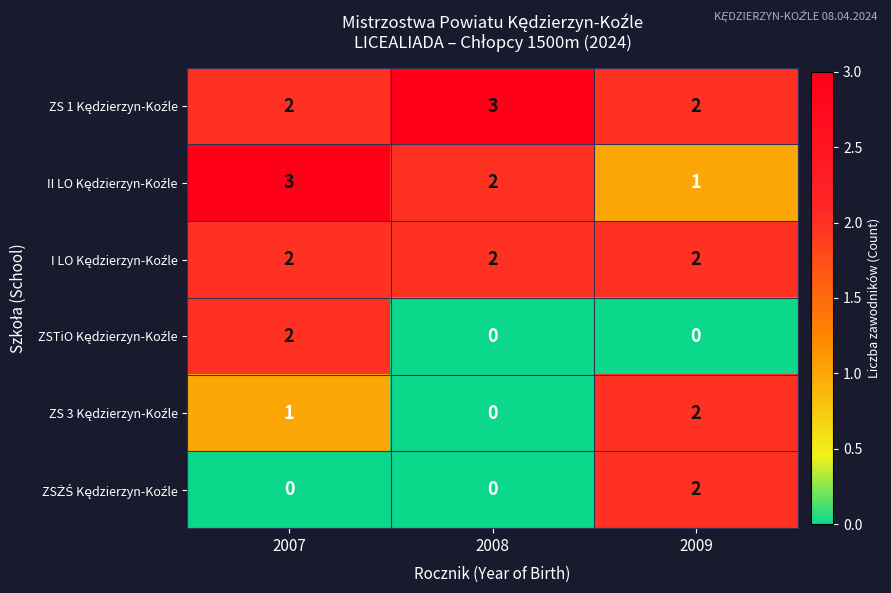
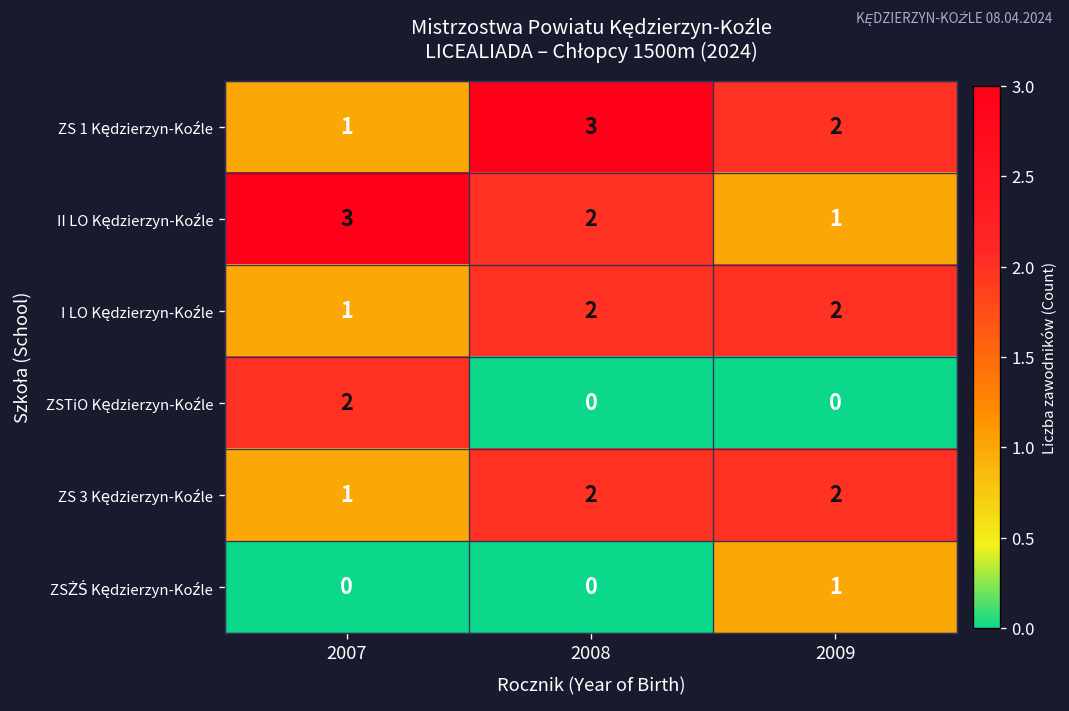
ZS 1 Kędzierzyn-Koźle, 2007: 2 -> 1
I LO Kędzierzyn-Koźle, 2007: 2 -> 1
ZS 3 Kędzierzyn-Koźle, 2008: 0 -> 2
ZSŻŚ Kędzierzyn-Koźle, 2009: 2 -> 1
